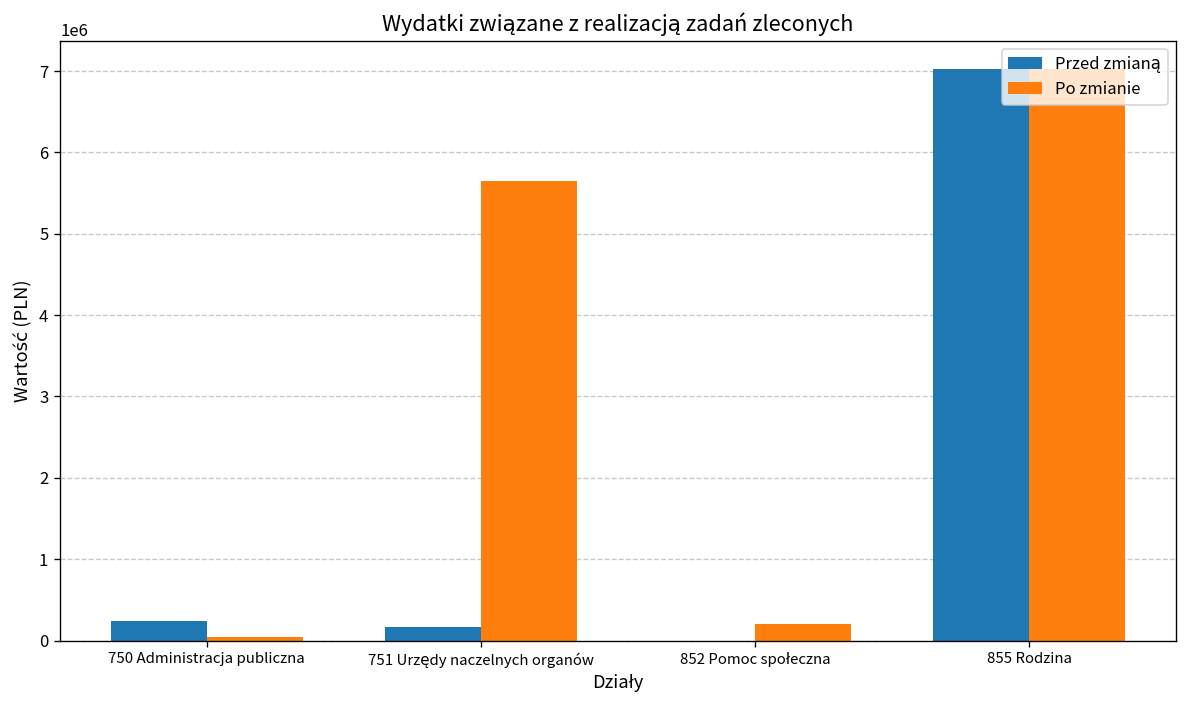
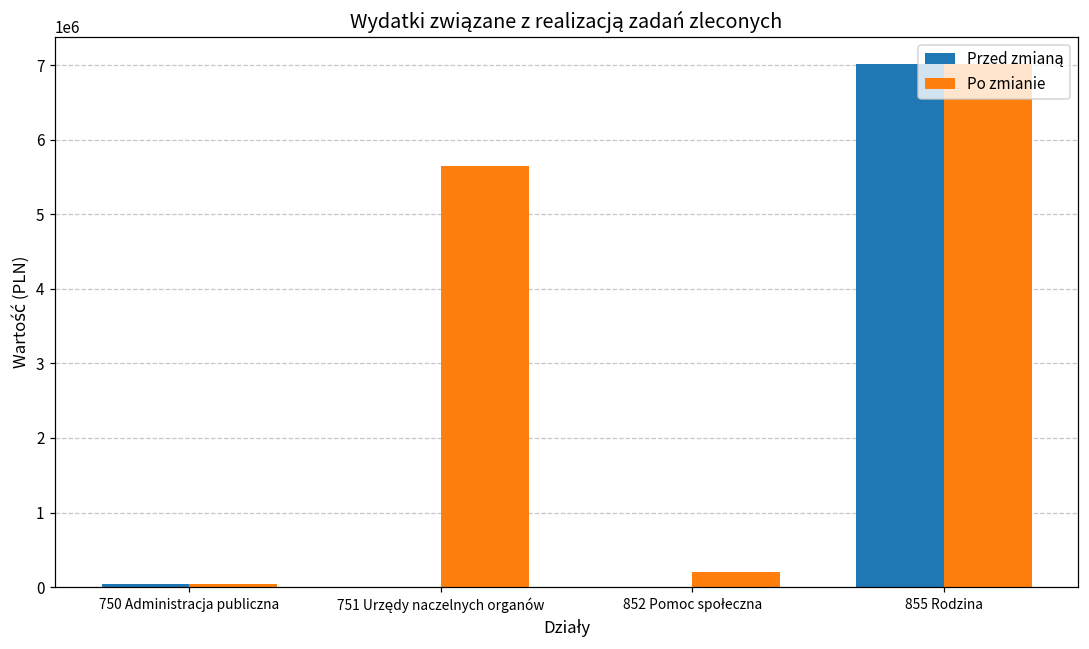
Przed zmianą, 750 Administracja publiczna: 200000 -> 0
Przed zmianą, 751 Urzędy naczelnych organów: 200000 -> 0
